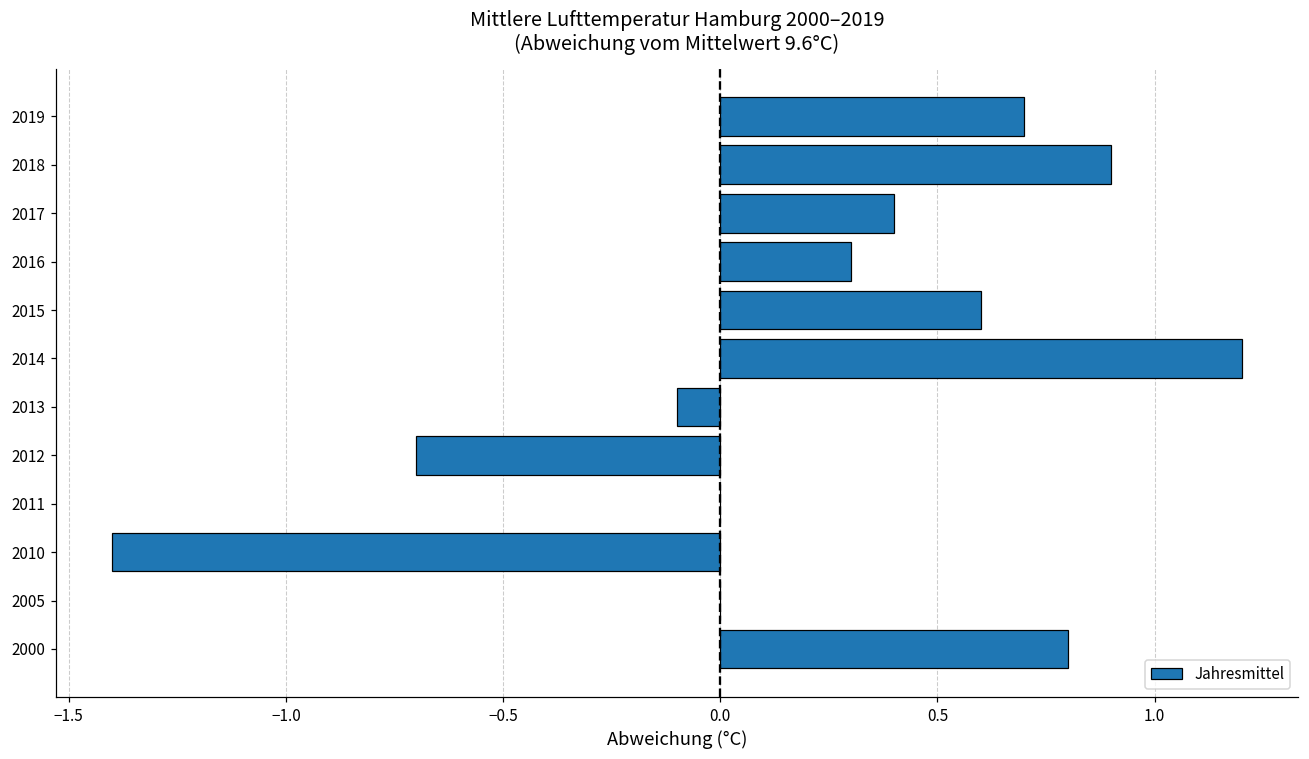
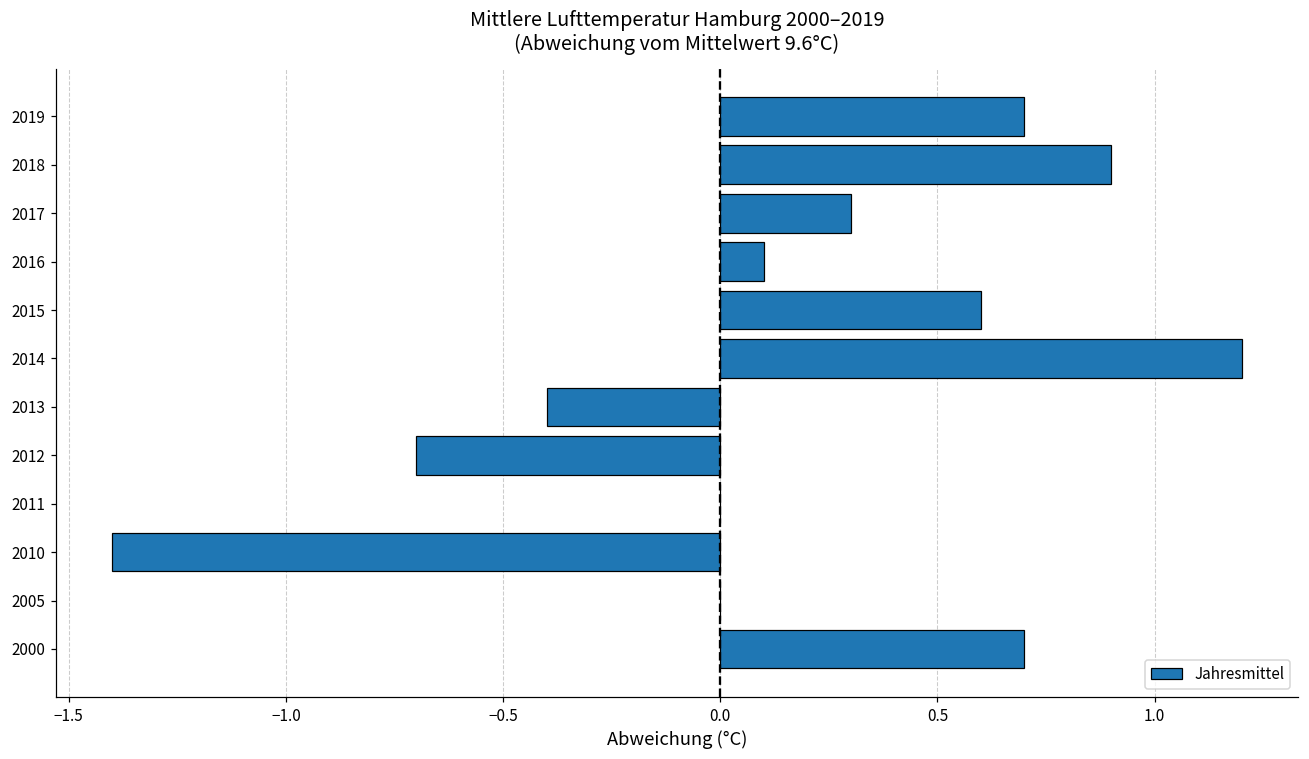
2017: 0.40 -> 0.30
2016: 0.30 -> 0.10
2013: -0.10 -> -0.40
2000: 0.80 -> 0.70
